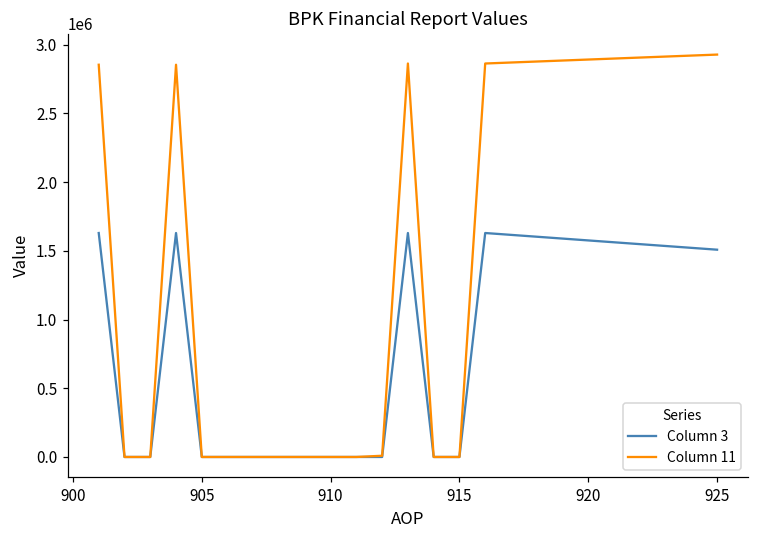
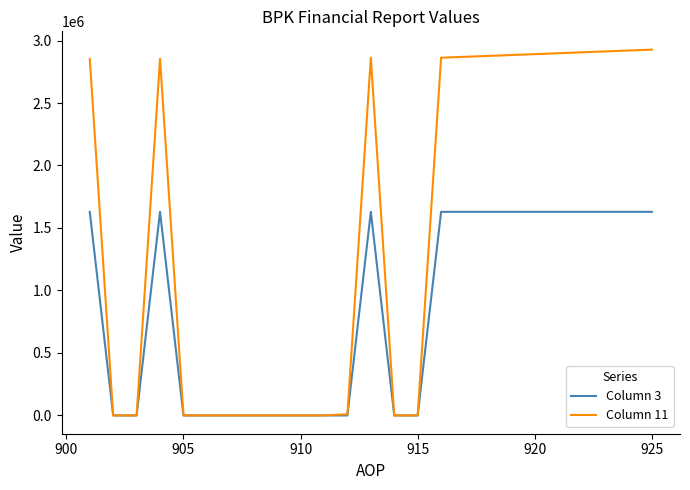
Column 3, 925: 1510000 -> 1630000
